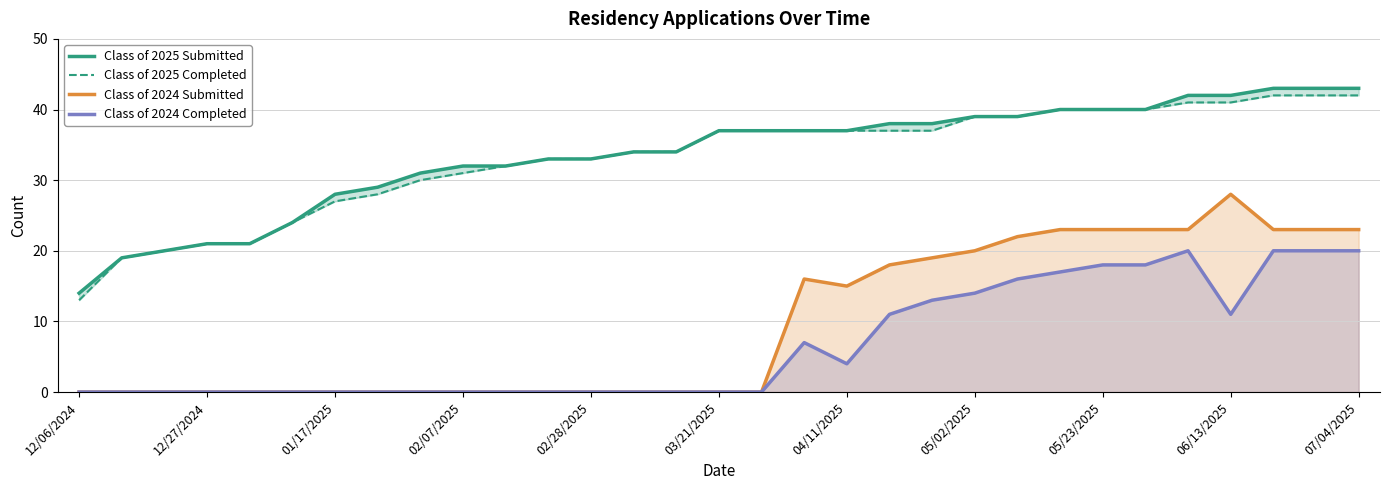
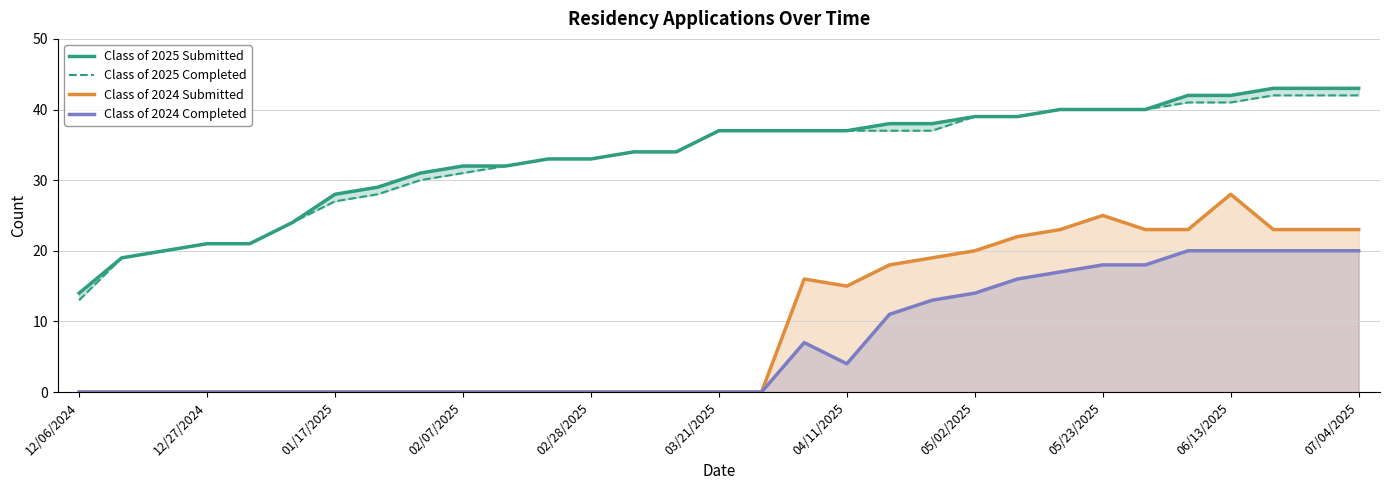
Class of 2024 Submitted, 05/23/2025: 23 -> 25
Class of 2024 Completed, 06/13/2025: 11 -> 20
